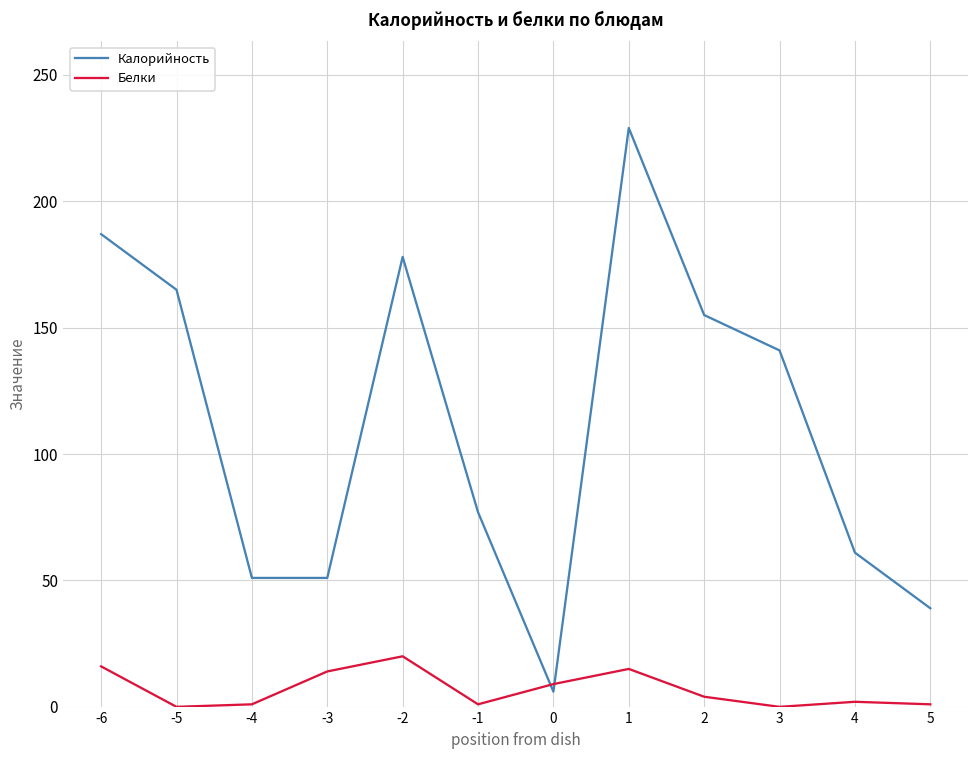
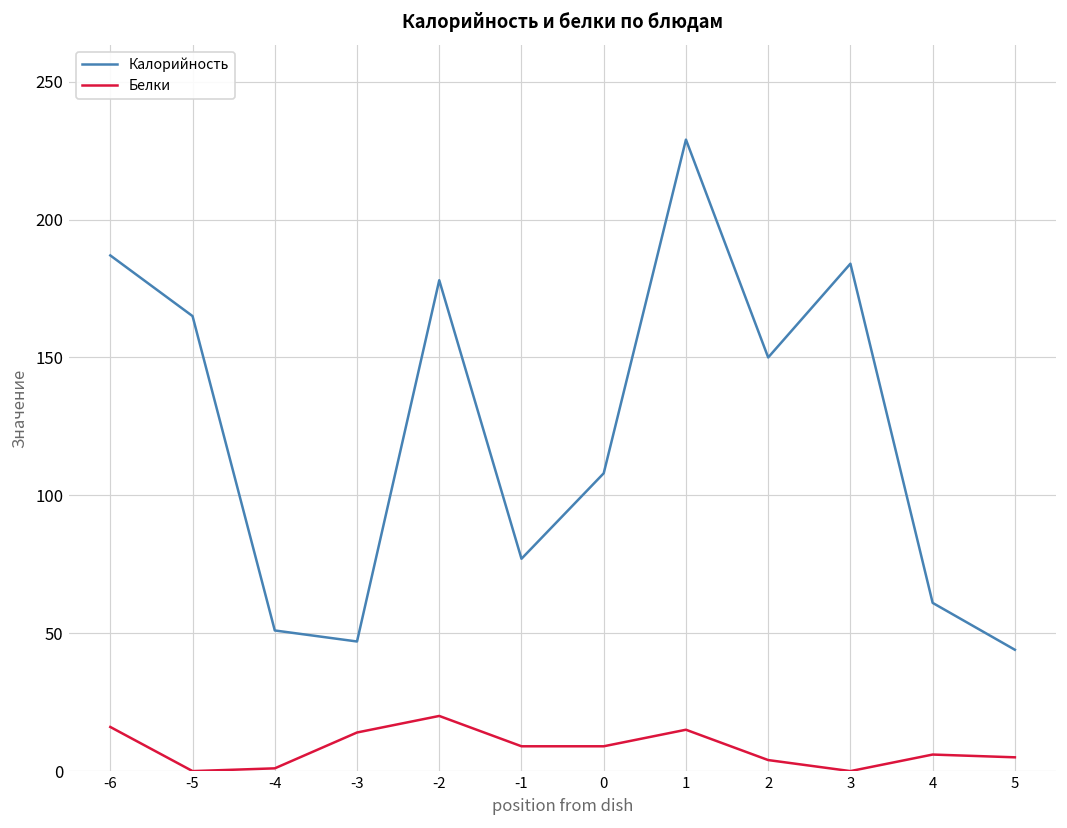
Калорийность, -3: 51 -> 47
Белки, -1: 1 -> 9
Калорийность, 0: 6 -> 108
Калорийность, 2: 155 -> 150
Калорийность, 3: 141 -> 184
Белки, 4: 2 -> 6
Калорийность, 5: 39 -> 44
Белки, 5: 1 -> 5
